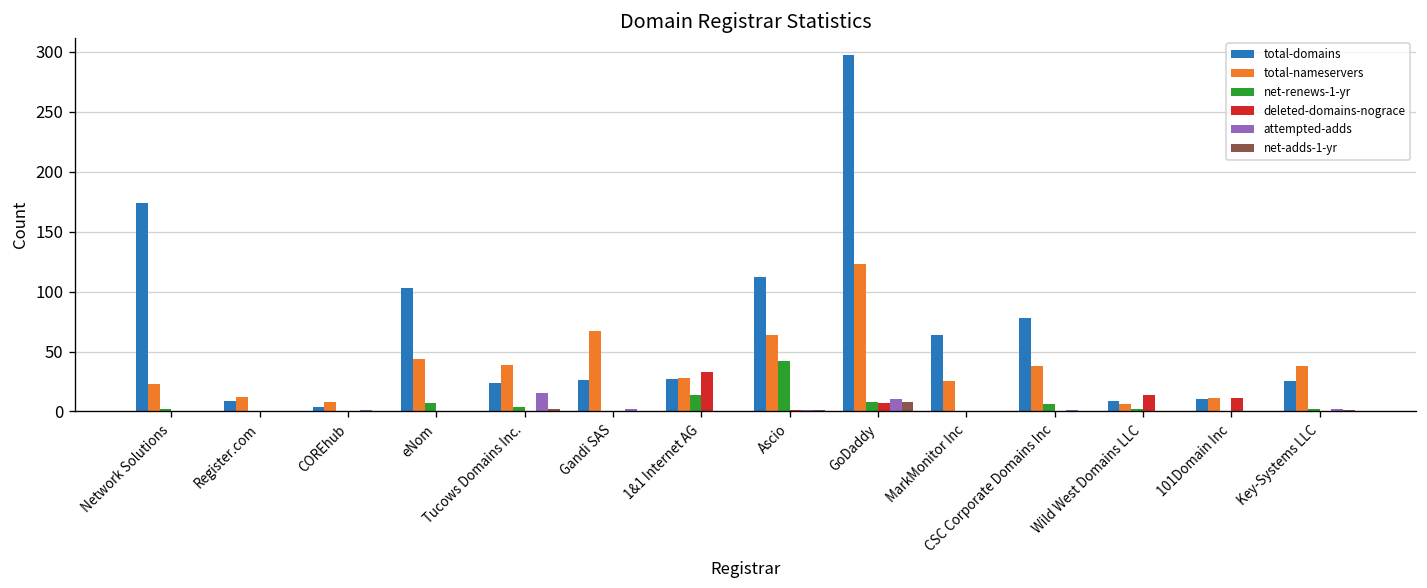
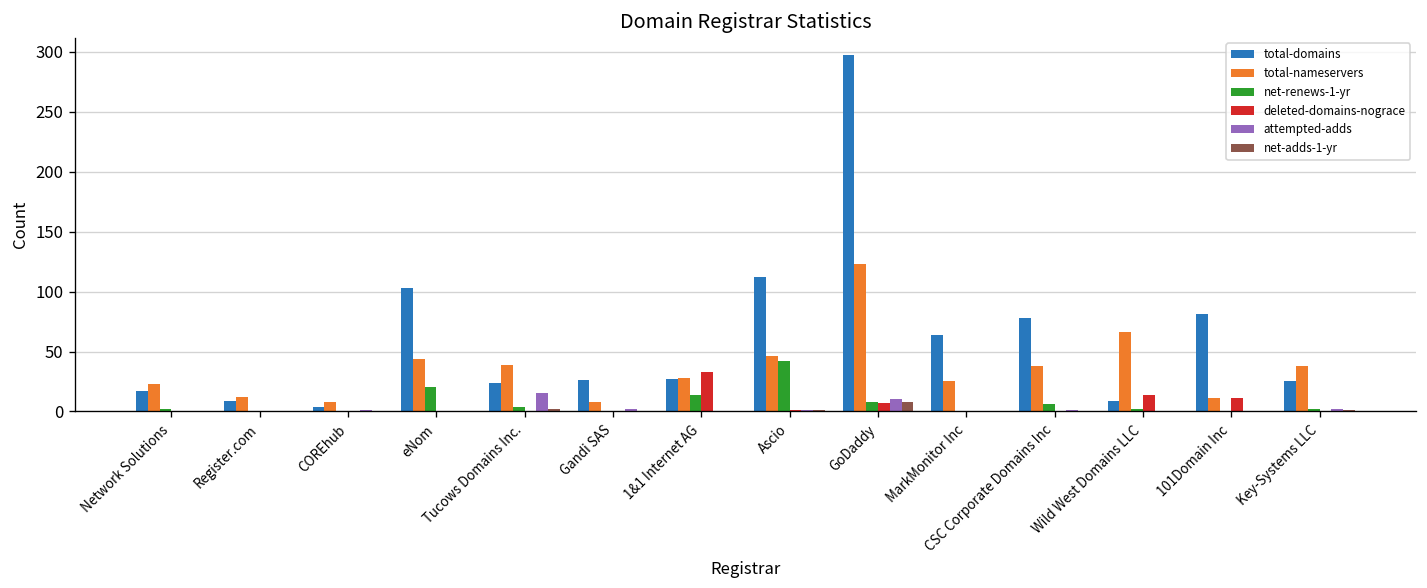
total-domains, Network Solutions: 170 -> 20
net-renews-1-yr, eNom: 10 -> 20
total-nameservers, Gandi SAS: 70 -> 10
total-nameservers, Ascio: 60 -> 50
total-nameservers, Wild West Domains LLC: 10 -> 70
total-domains, 101Domain Inc: 10 -> 80
